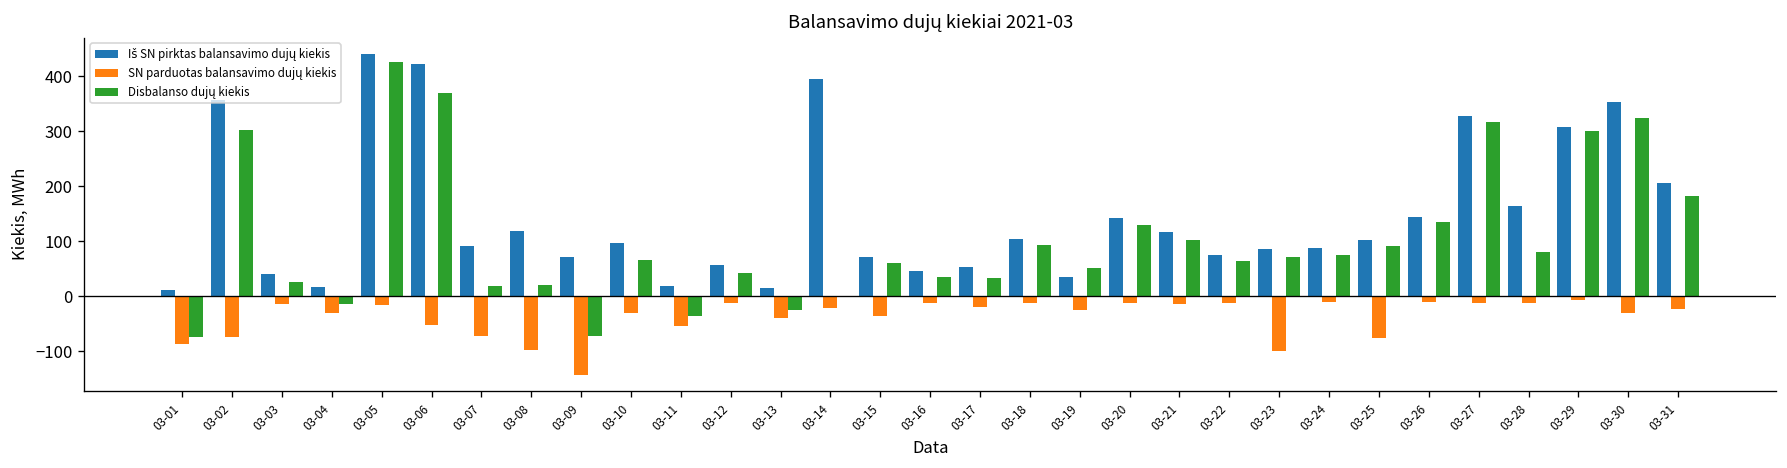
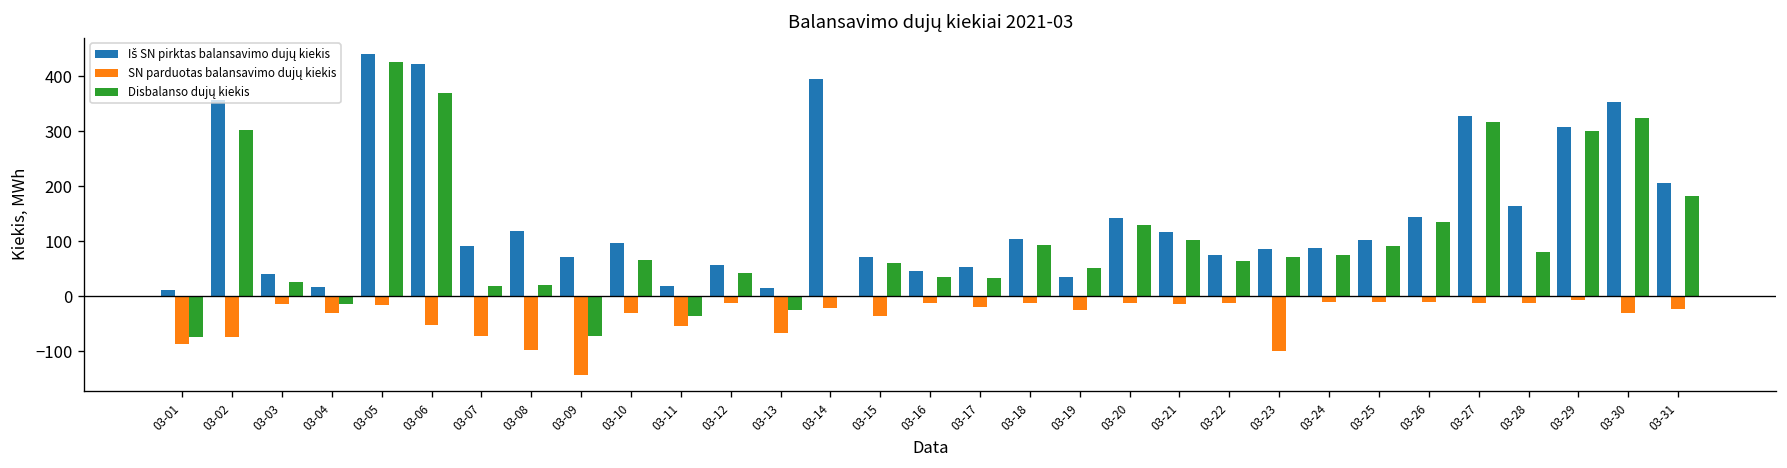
SN parduotas balansavimo dujų kiekis, 03-13: -40 -> -70
SN parduotas balansavimo dujų kiekis, 03-25: -80 -> -10
